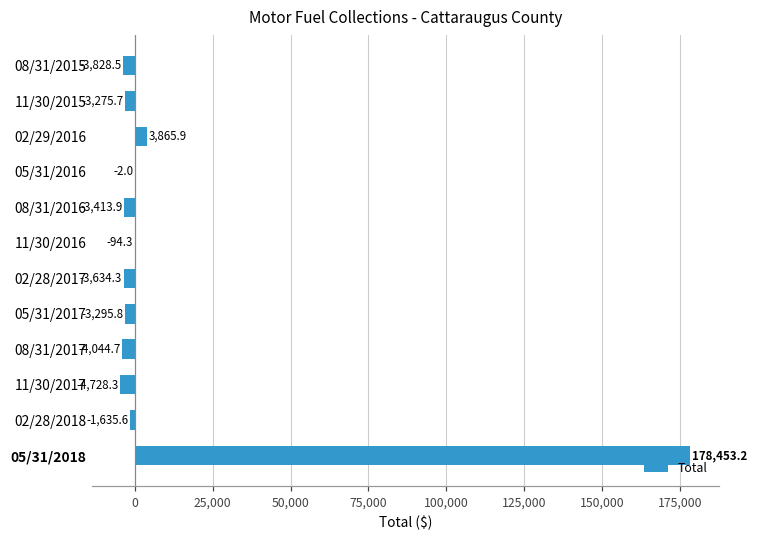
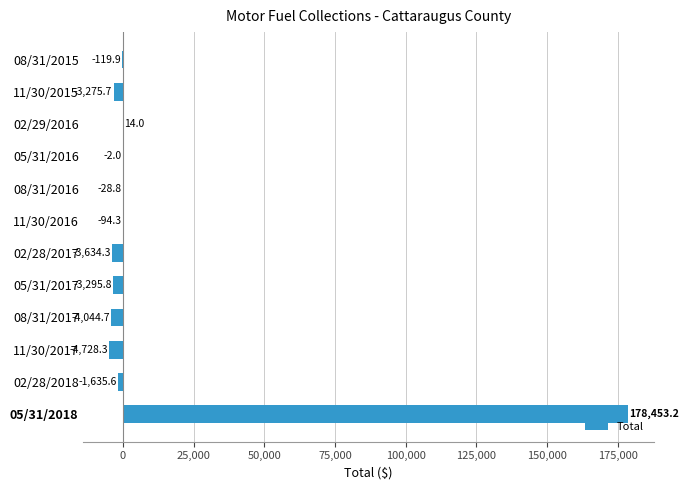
08/31/2015: -3,828.5 -> -119.9
02/29/2016: 3,865.9 -> 14.0
08/31/2016: -3,413.9 -> -28.8
